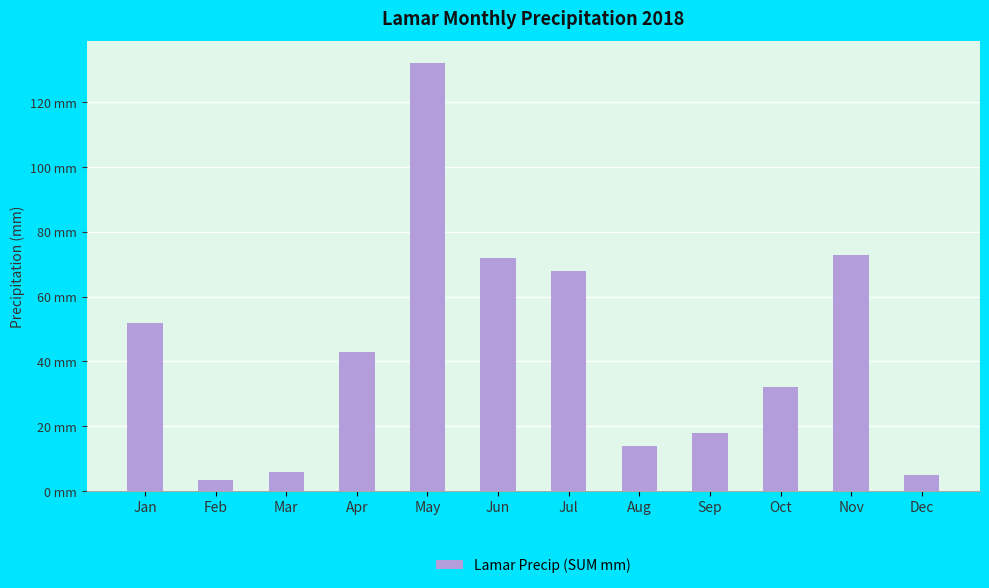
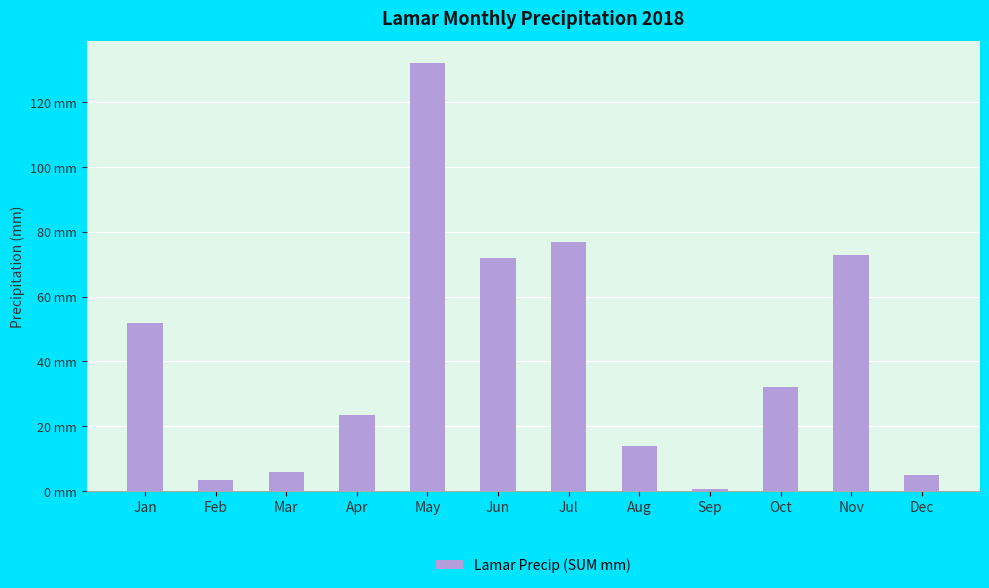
Apr: 43 mm -> 23 mm
Jul: 68 mm -> 77 mm
Sep: 18 mm -> 1 mm
